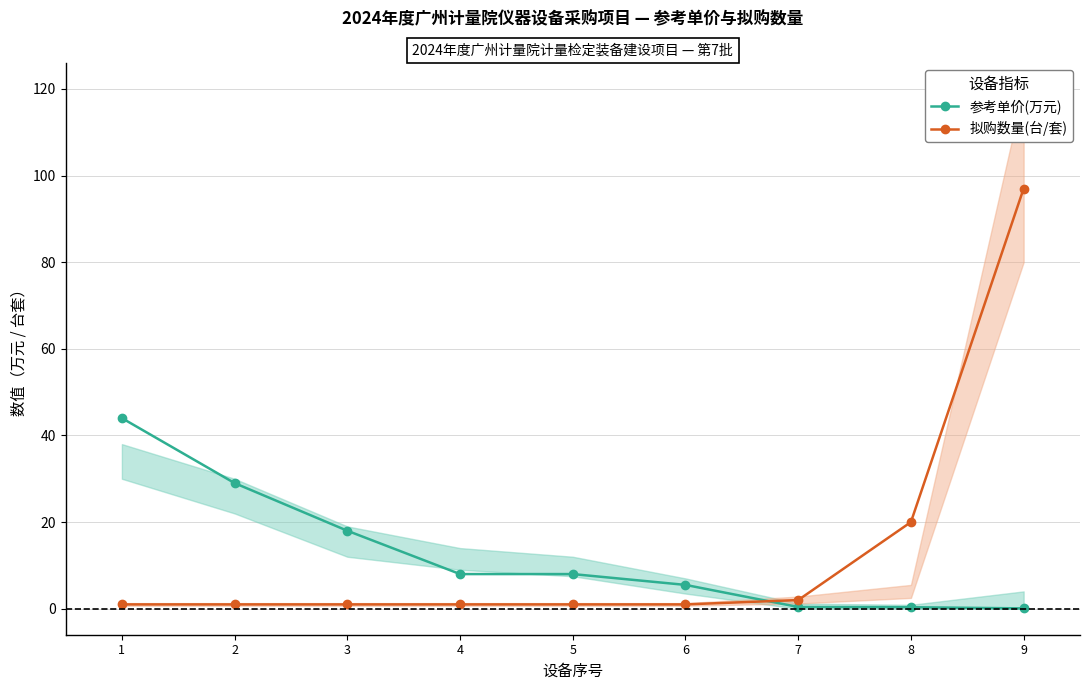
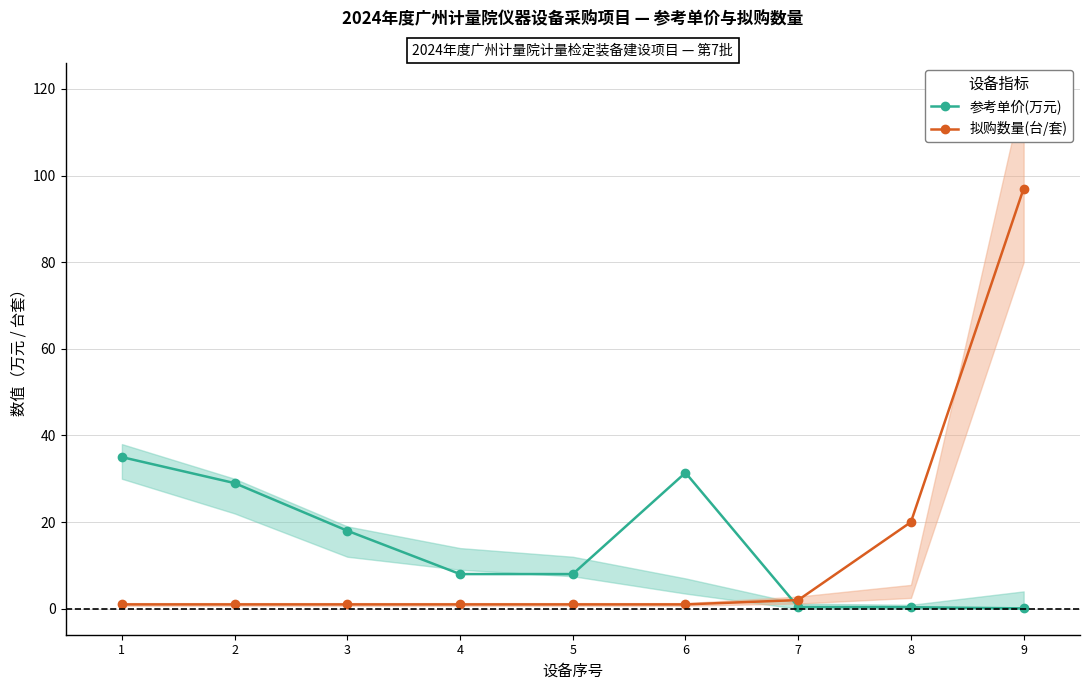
参考单价(万元), 1: 44 -> 35
参考单价(万元), 6: 6 -> 31
